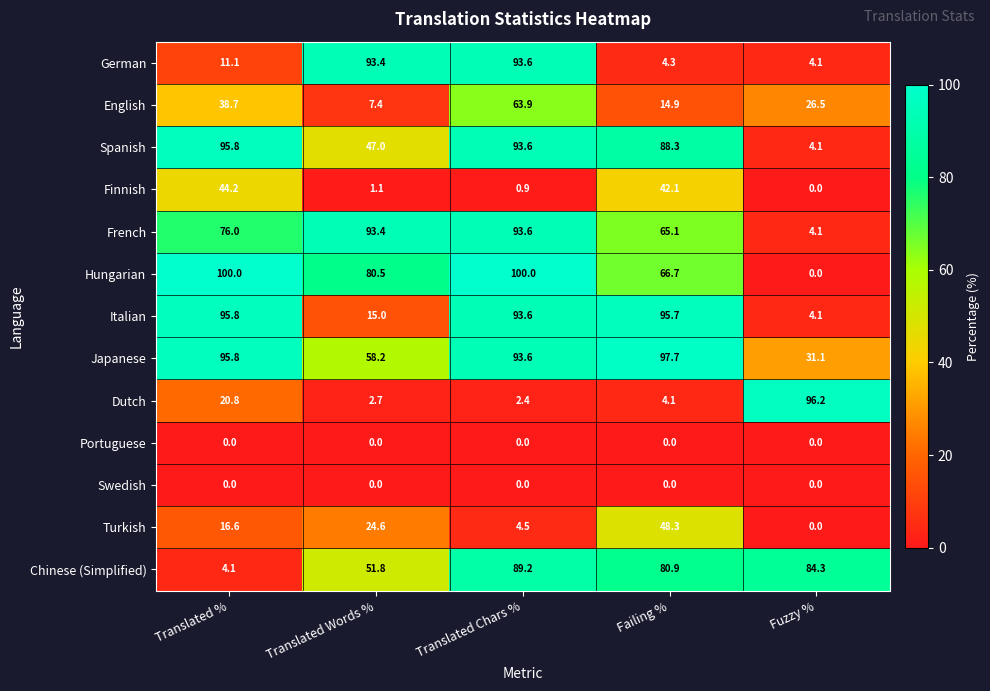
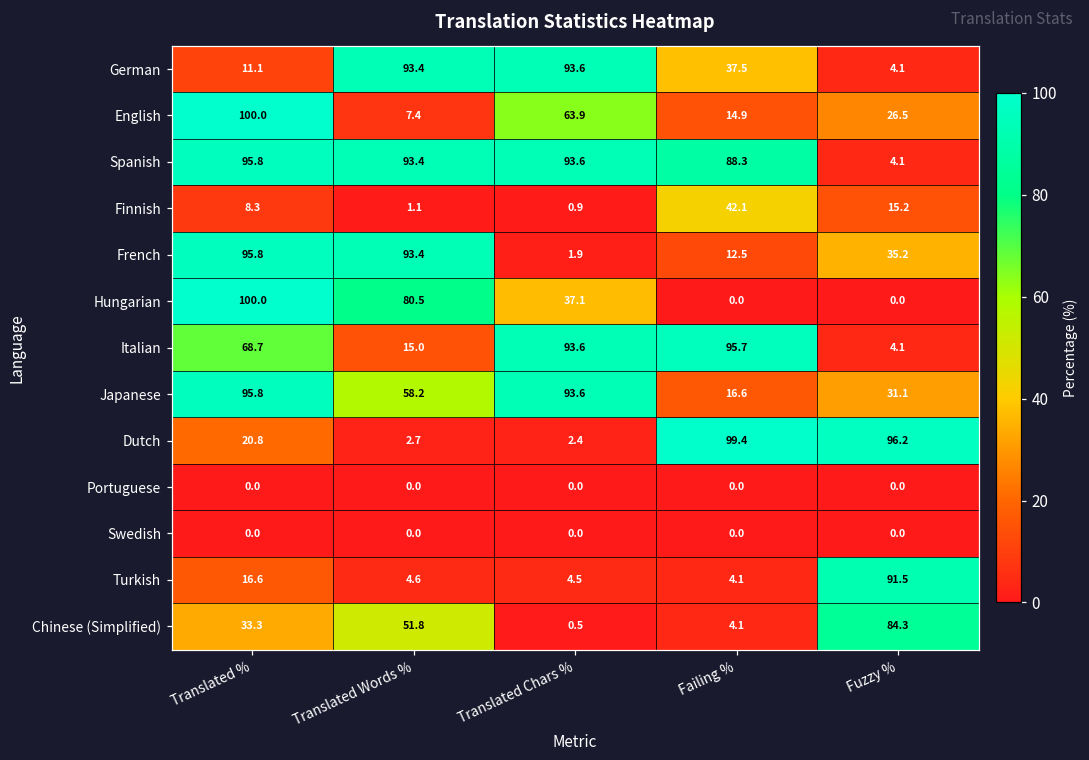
German, Failing %: 4.3 -> 37.5
English, Translated %: 38.7 -> 100.0
Spanish, Translated Words %: 47.0 -> 93.4
Finnish, Translated %: 44.2 -> 8.3
Finnish, Fuzzy %: 0.0 -> 15.2
French, Translated %: 76.0 -> 95.8
French, Translated Chars %: 93.6 -> 1.9
French, Failing %: 65.1 -> 12.5
French, Fuzzy %: 4.1 -> 35.2
Hungarian, Translated Chars %: 100.0 -> 37.1
Hungarian, Failing %: 66.7 -> 0.0
Italian, Translated %: 95.8 -> 68.7
Japanese, Failing %: 97.7 -> 16.6
Dutch, Failing %: 4.1 -> 99.4
Turkish, Translated Words %: 24.6 -> 4.6
Turkish, Failing %: 48.3 -> 4.1
Turkish, Fuzzy %: 0.0 -> 91.5
Chinese (Simplified), Translated %: 4.1 -> 33.3
Chinese (Simplified), Translated Chars %: 89.2 -> 0.5
Chinese (Simplified), Failing %: 80.9 -> 4.1
